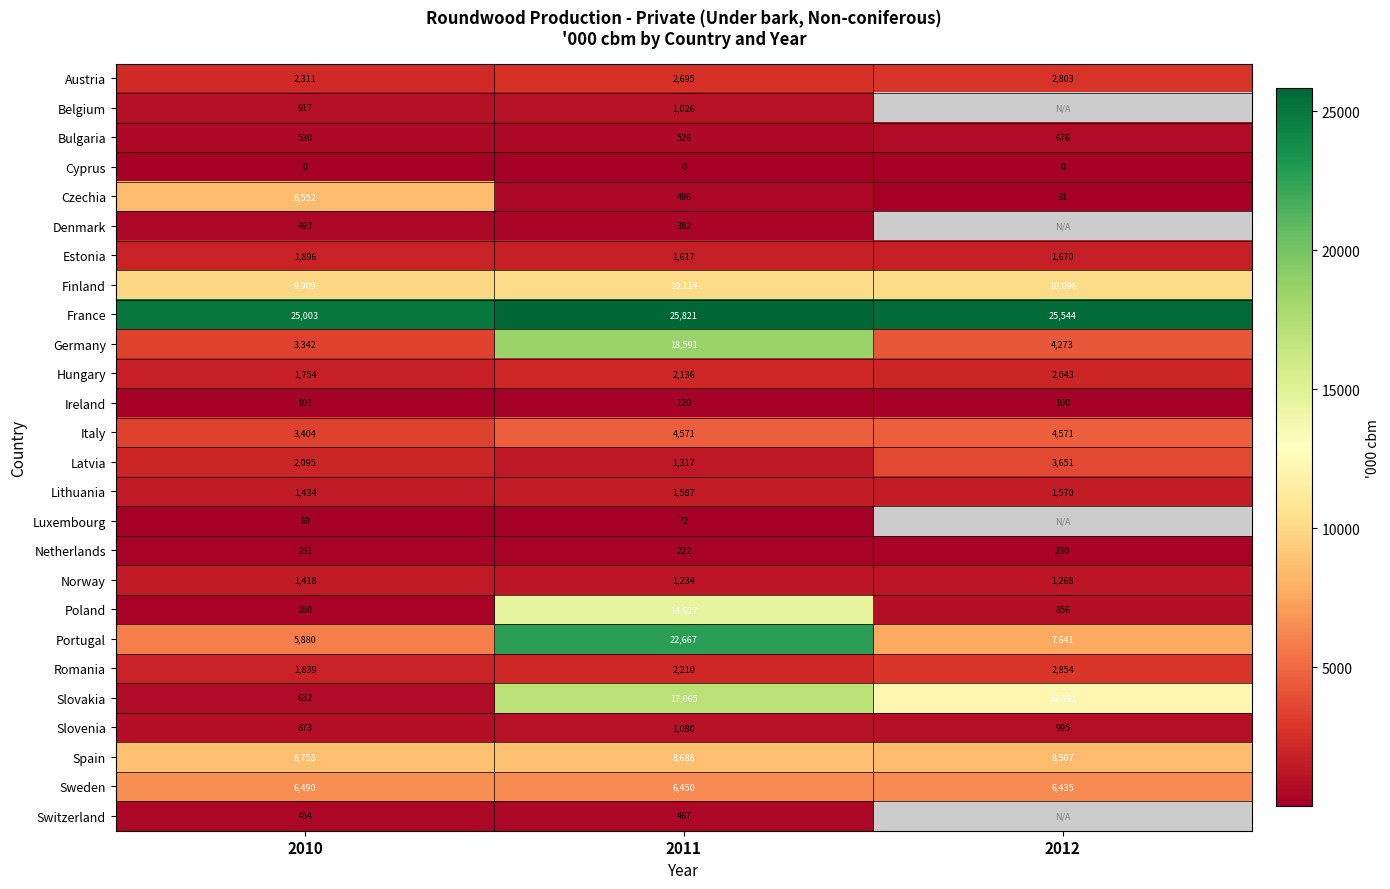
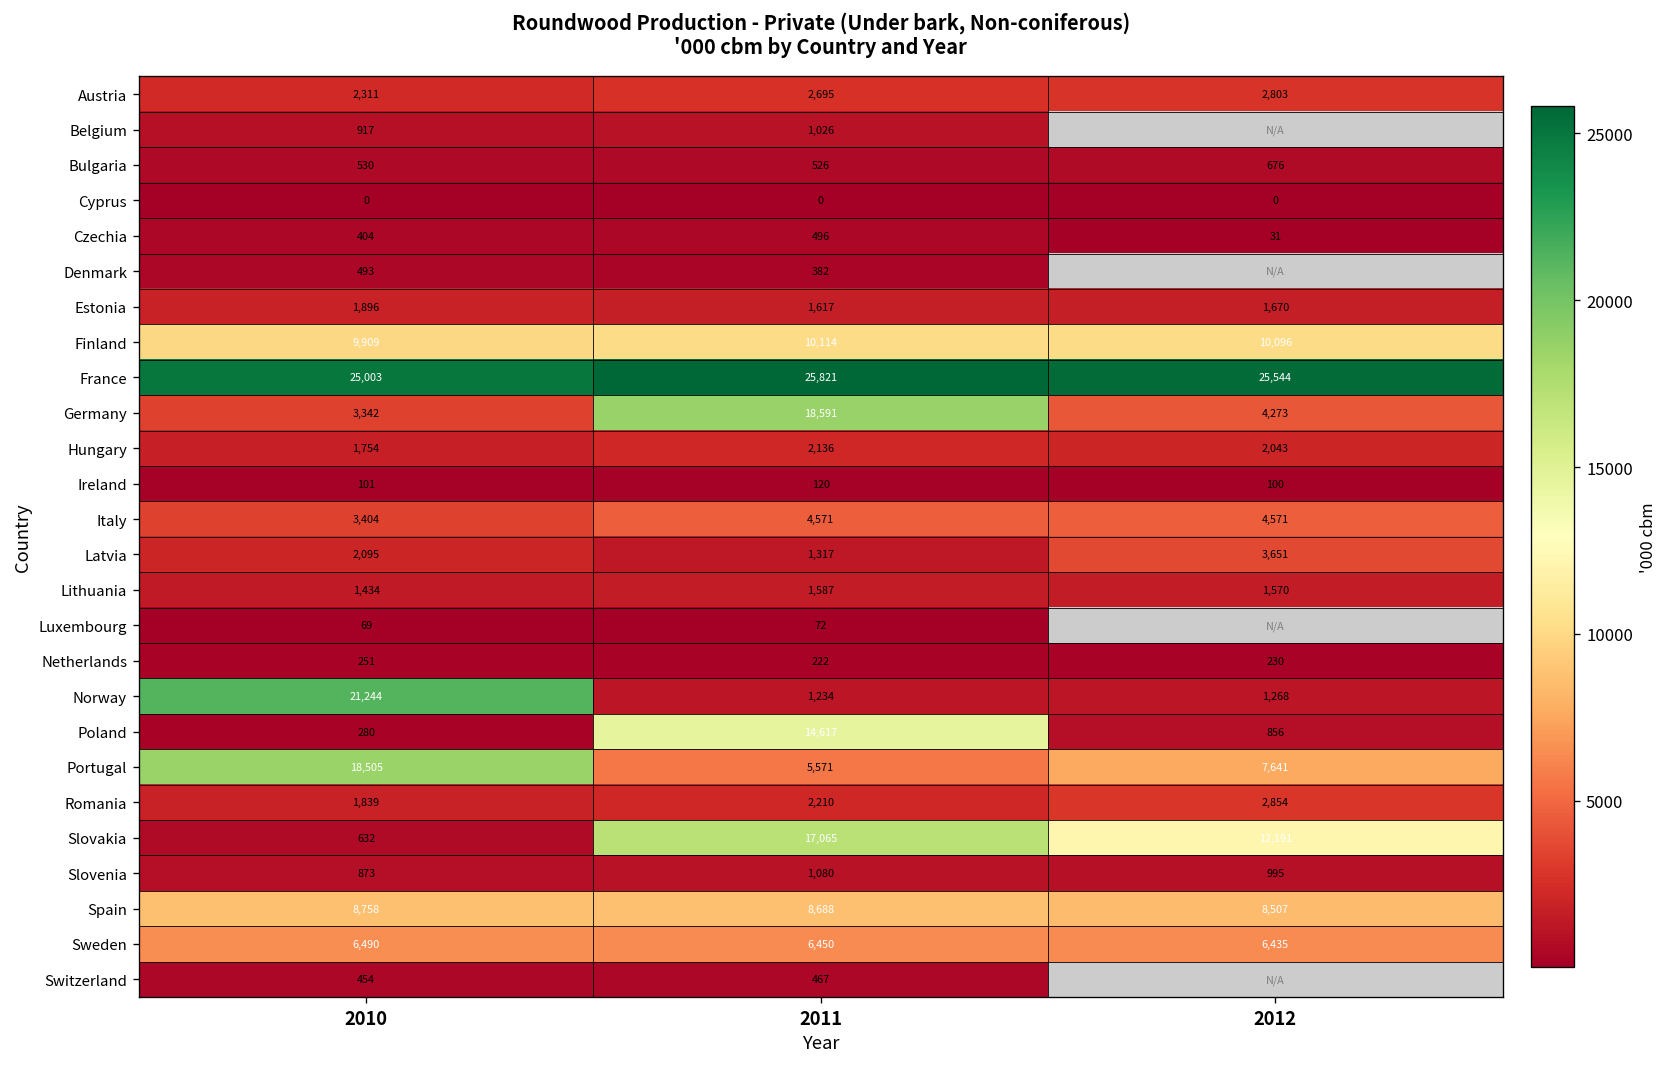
Czechia, 2010: 8,552 -> 404
Norway, 2010: 1,418 -> 21,244
Portugal, 2010: 5,880 -> 18,505
Portugal, 2011: 22,667 -> 5,571
